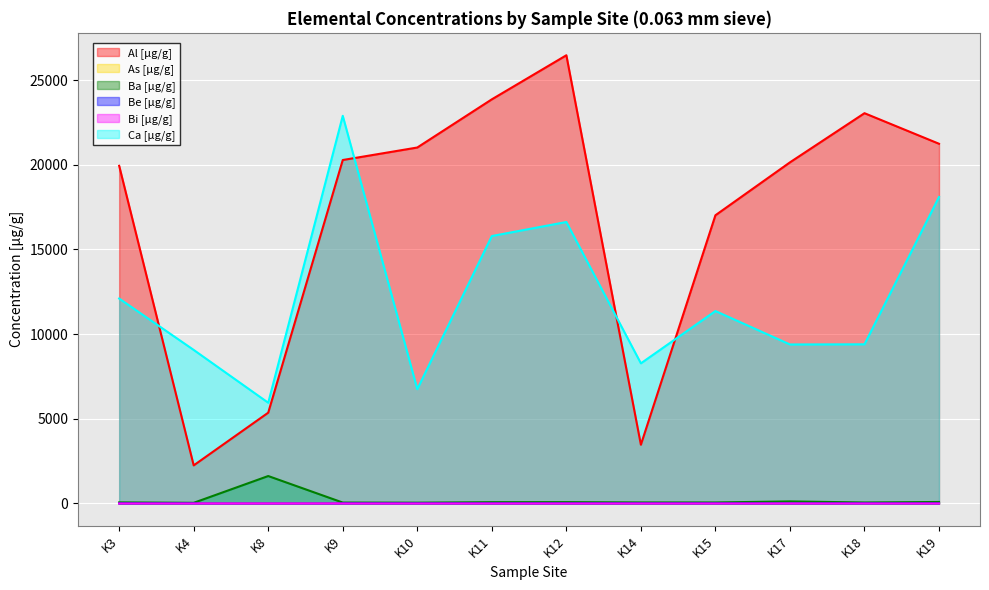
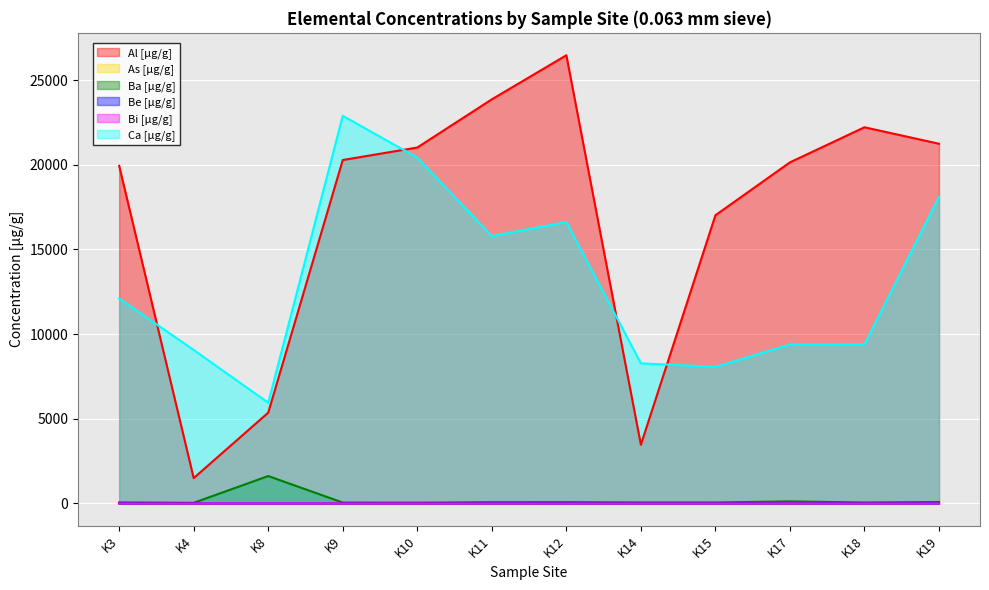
Al [µg/g], K4: 2200 -> 1500
Ca [µg/g], K10: 6700 -> 20400
Ca [µg/g], K15: 11400 -> 8100
Al [µg/g], K18: 23000 -> 22200
